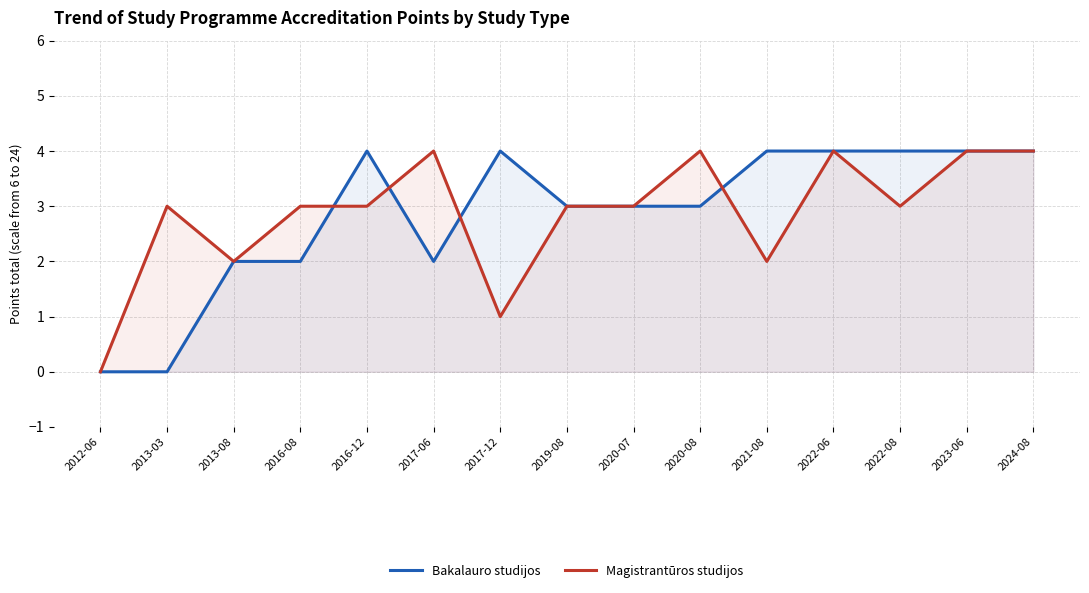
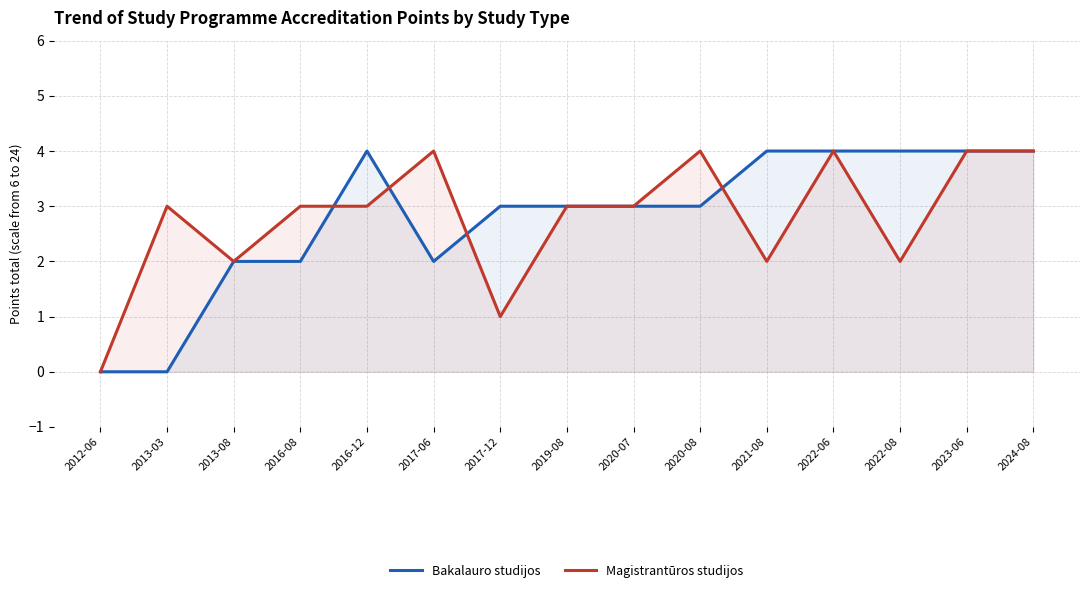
Bakalauro studijos, 2017-12: 4 -> 3
Magistrantūros studijos, 2022-08: 3 -> 2
